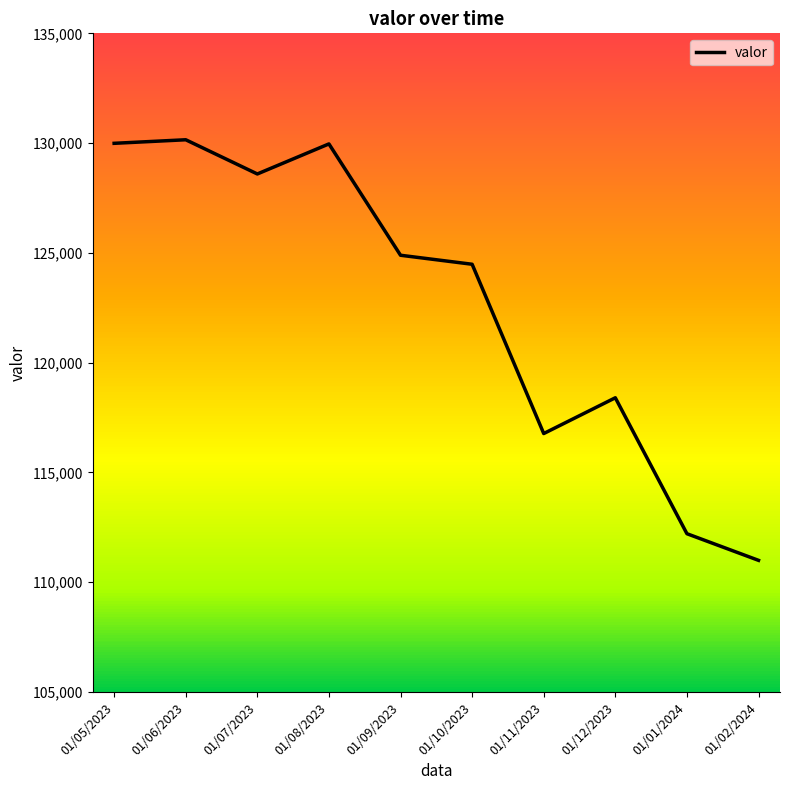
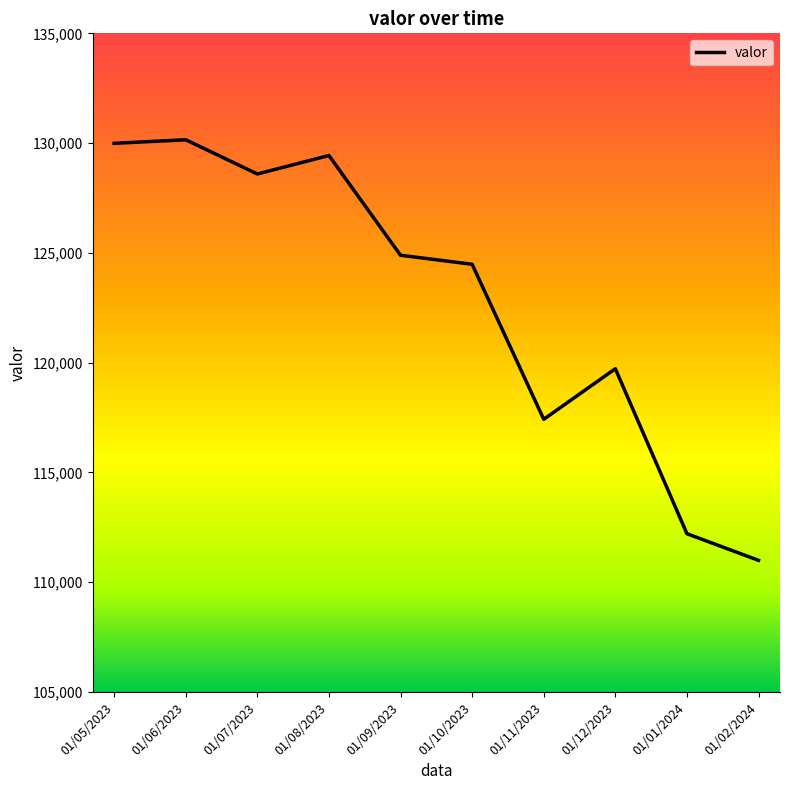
01/08/2023: 130,000 -> 129,400
01/11/2023: 116,800 -> 117,400
01/12/2023: 118,400 -> 119,700
